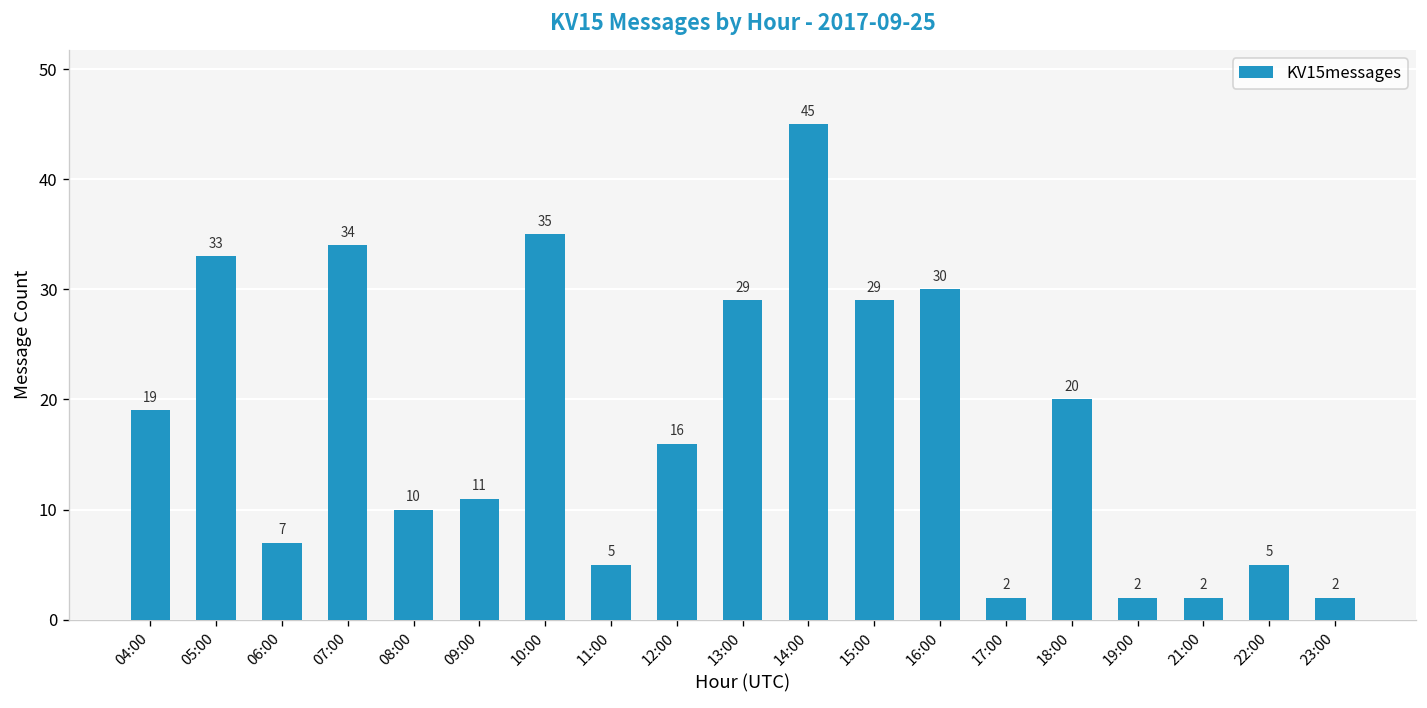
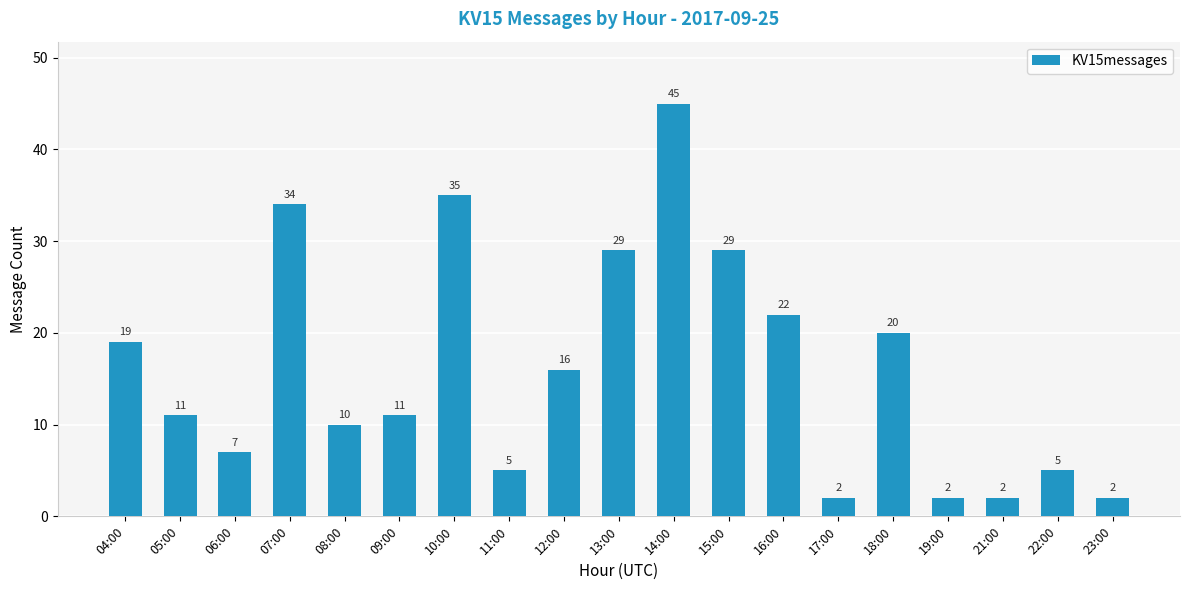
05:00: 33 -> 11
16:00: 30 -> 22
